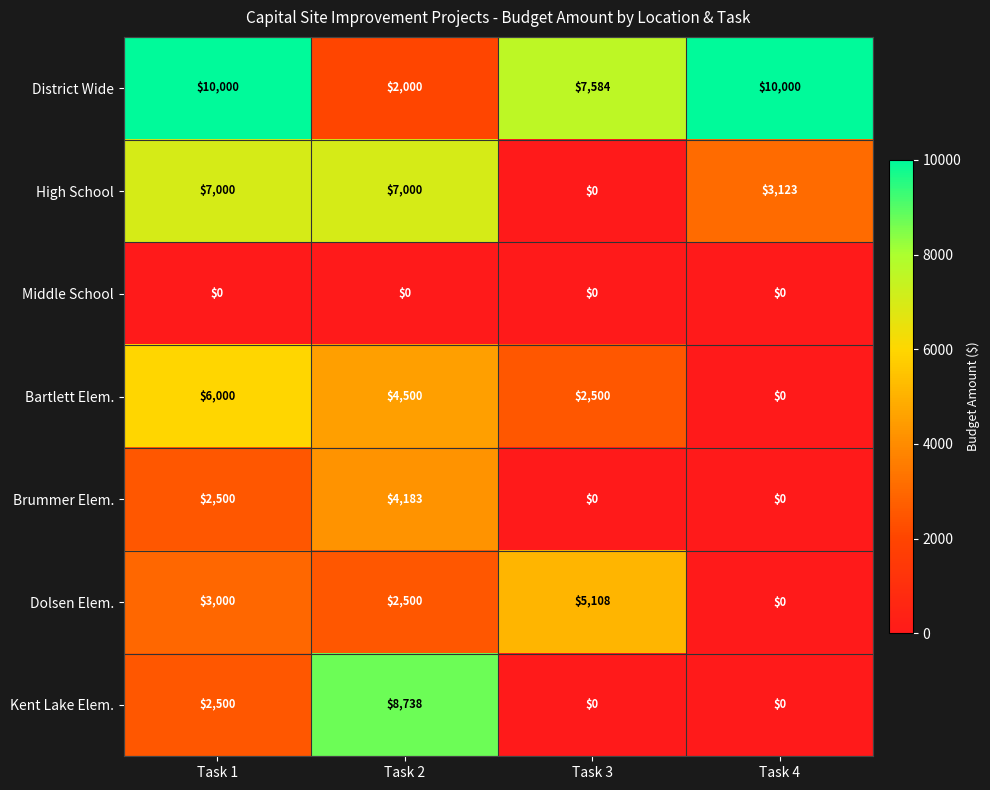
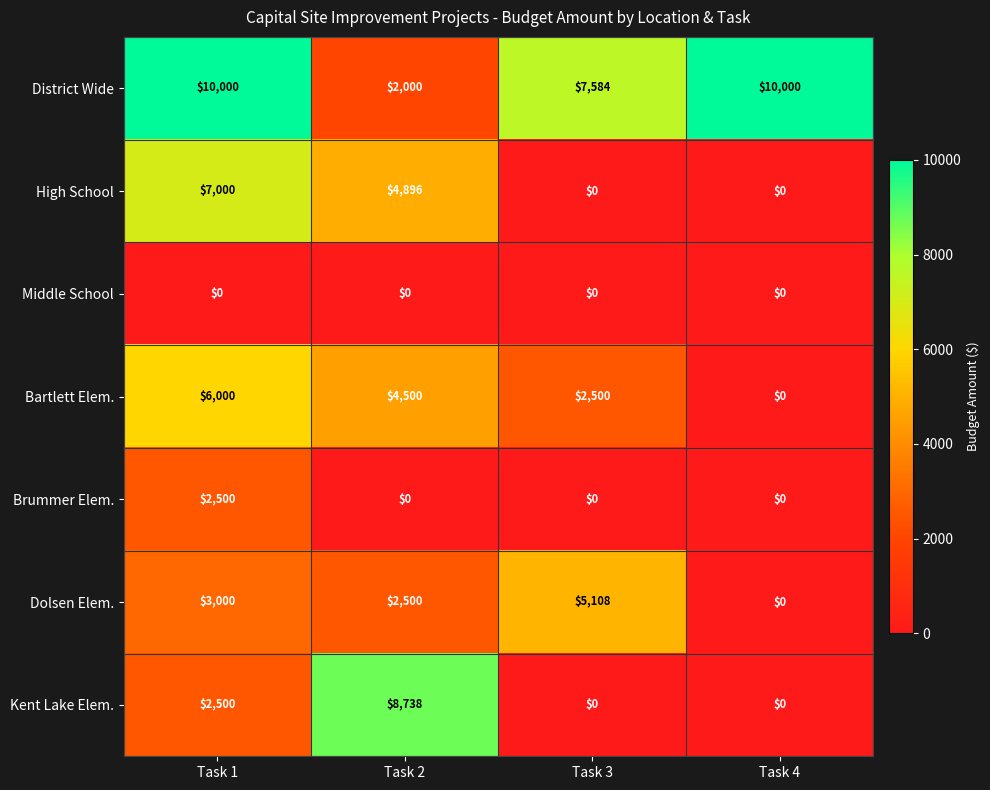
High School, Task 2: $7,000 -> $4,896
High School, Task 4: $3,123 -> $0
Brummer Elem., Task 2: $4,183 -> $0
